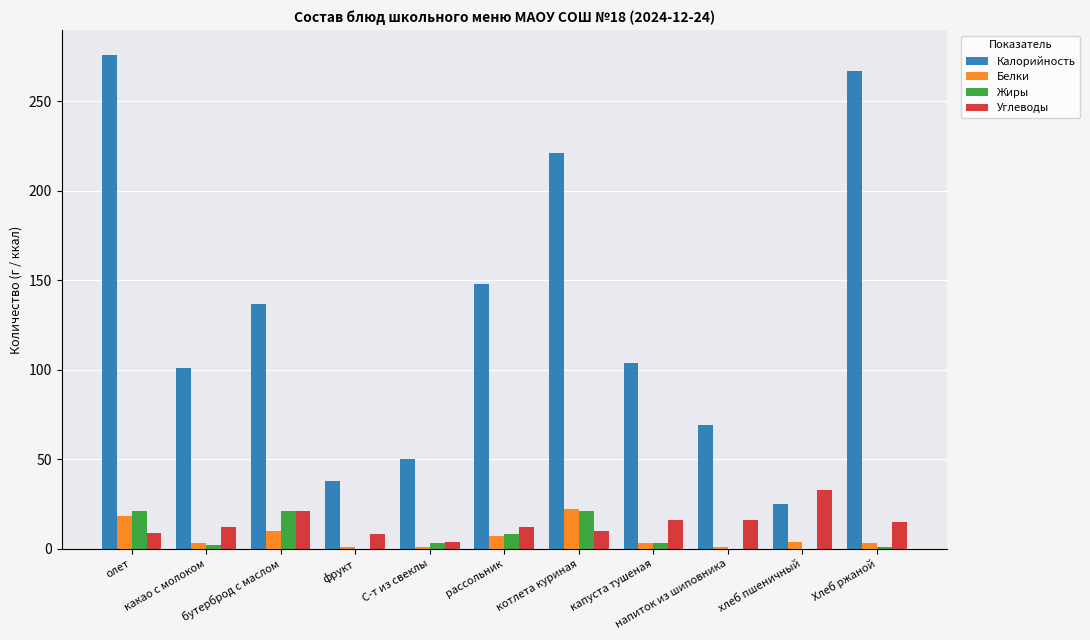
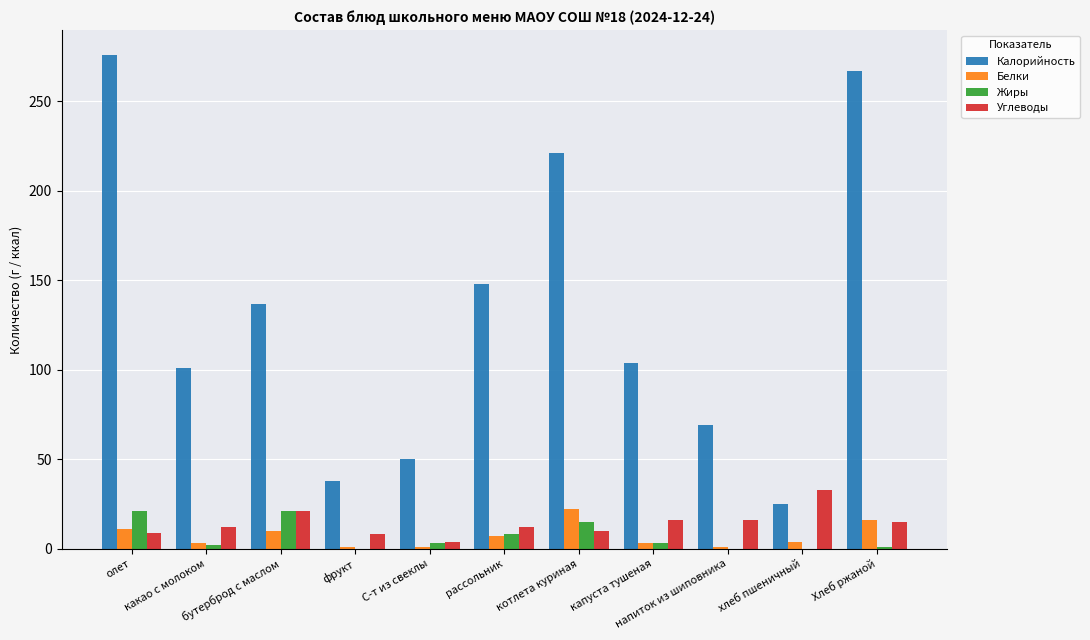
Белки, олет: 18 -> 11
Жиры, котлета куриная: 21 -> 15
Белки, Хлеб ржаной: 3 -> 16
